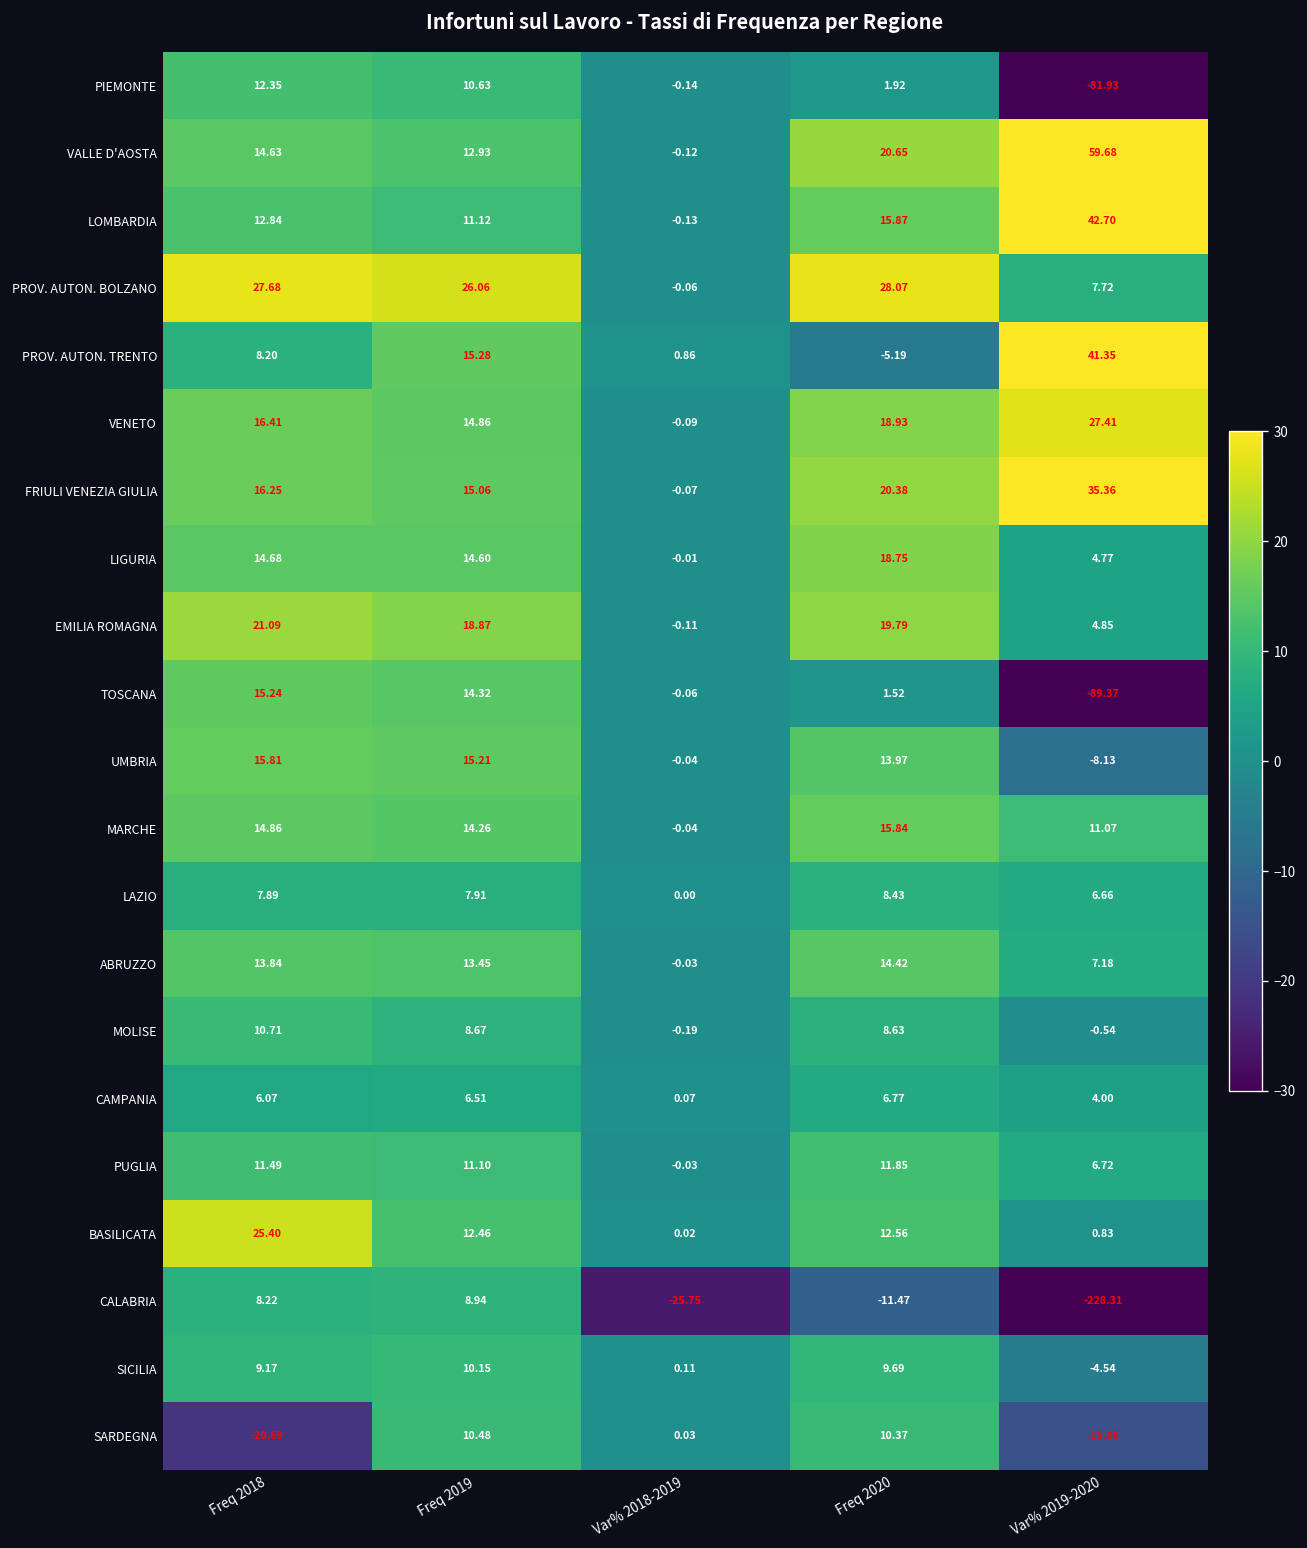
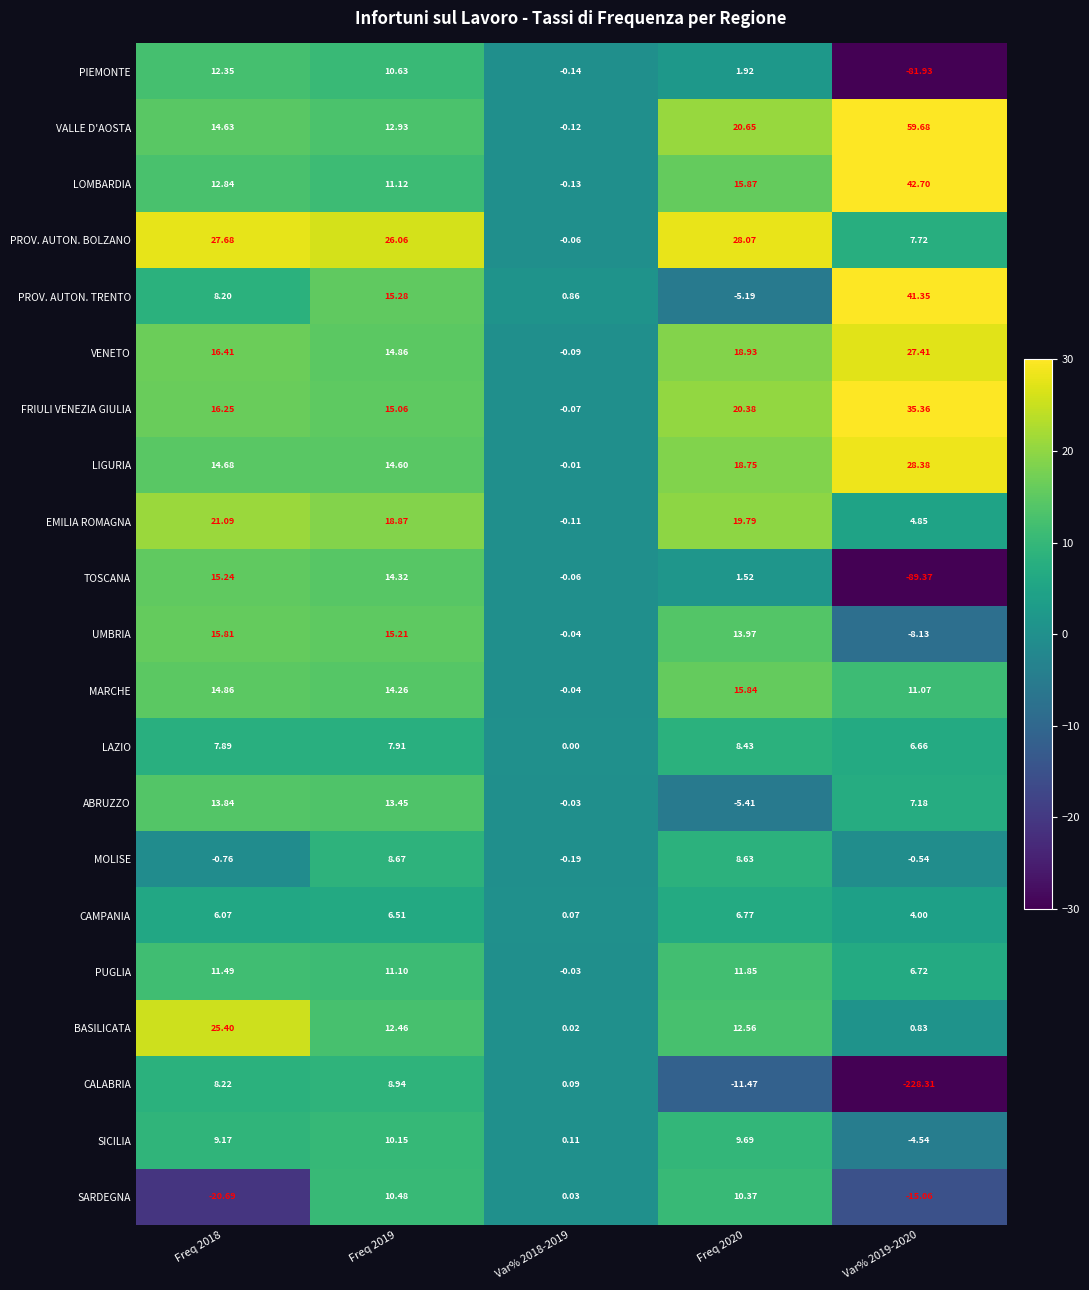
LIGURIA, Var% 2019-2020: 4.77 -> 28.38
ABRUZZO, Freq 2020: 14.42 -> -5.41
MOLISE, Freq 2018: 10.71 -> -0.76
CALABRIA, Var% 2018-2019: -25.75 -> 0.09
